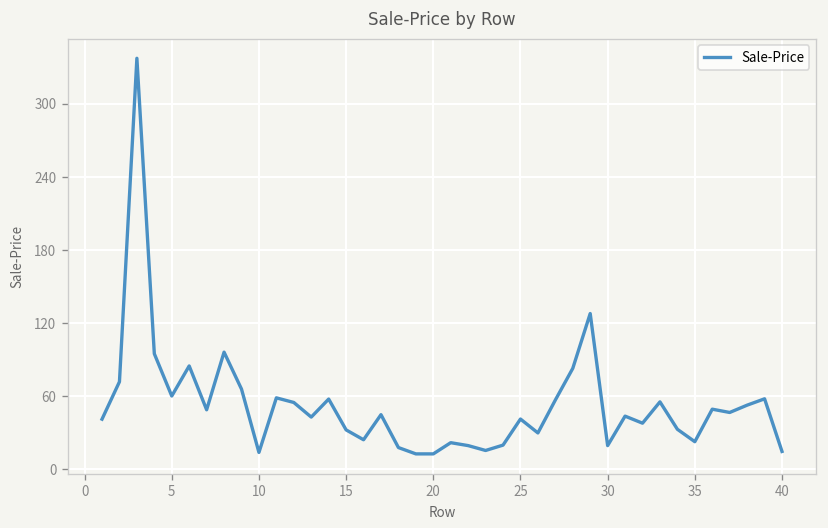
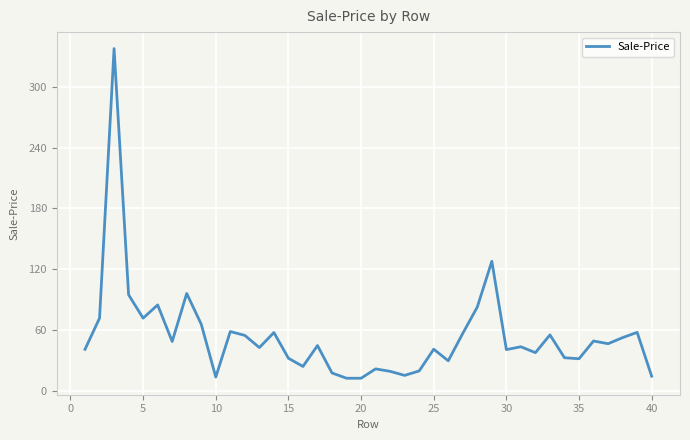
5: 60 -> 72
30: 20 -> 41
35: 23 -> 32
